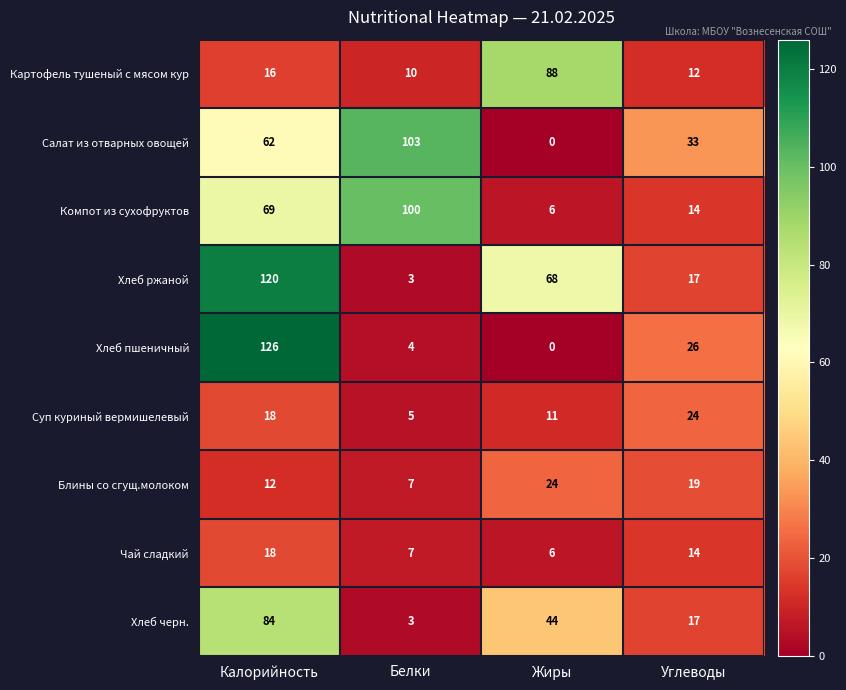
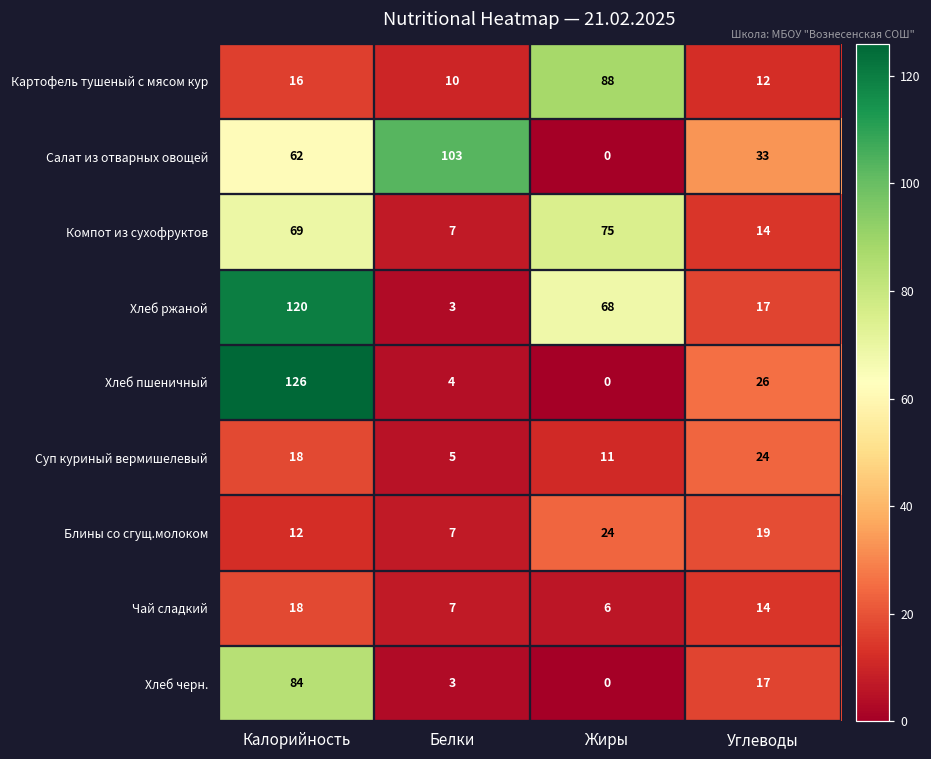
Компот из сухофруктов, Белки: 100 -> 7
Компот из сухофруктов, Жиры: 6 -> 75
Хлеб черн., Жиры: 44 -> 0
